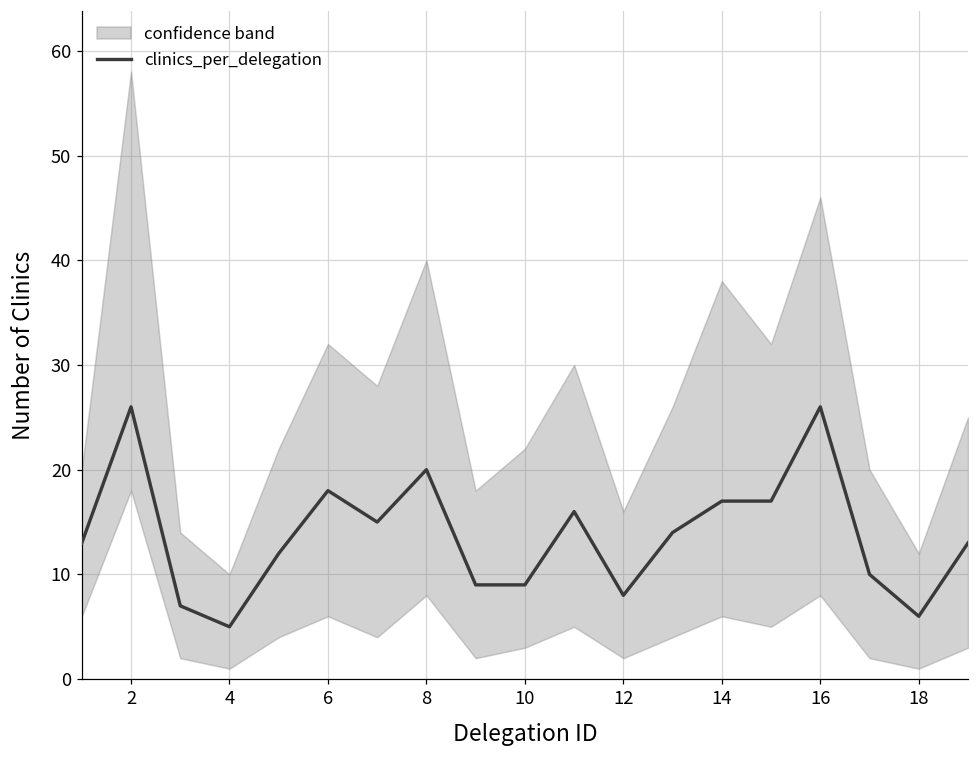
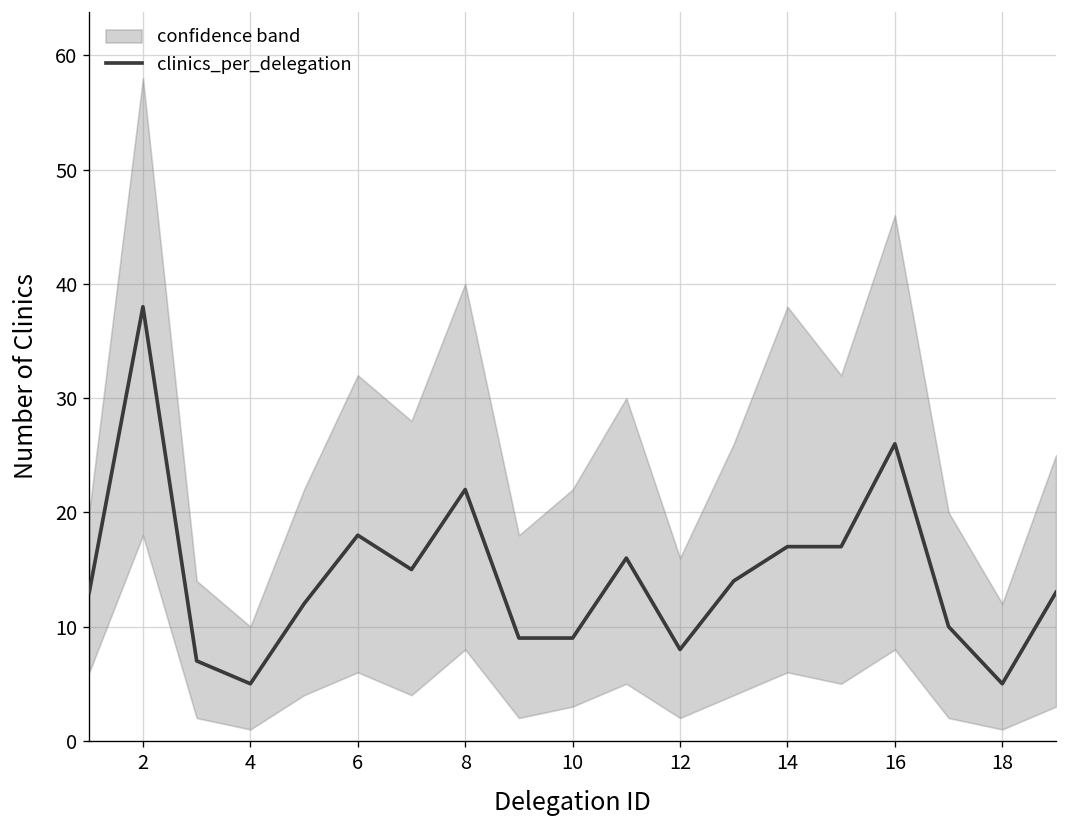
clinics_per_delegation, 2: 26 -> 38
clinics_per_delegation, 8: 20 -> 22
clinics_per_delegation, 18: 6 -> 5
